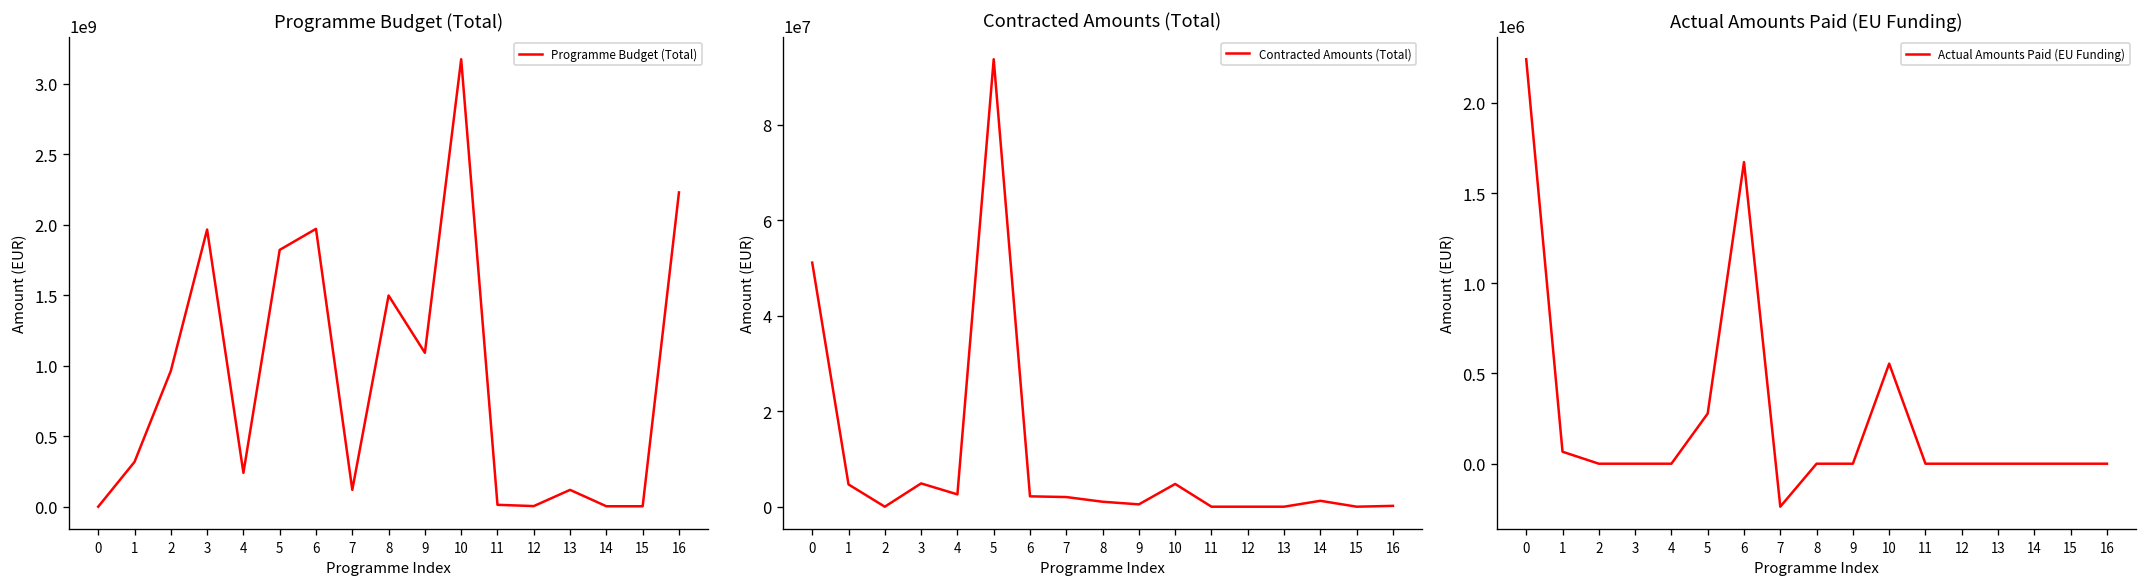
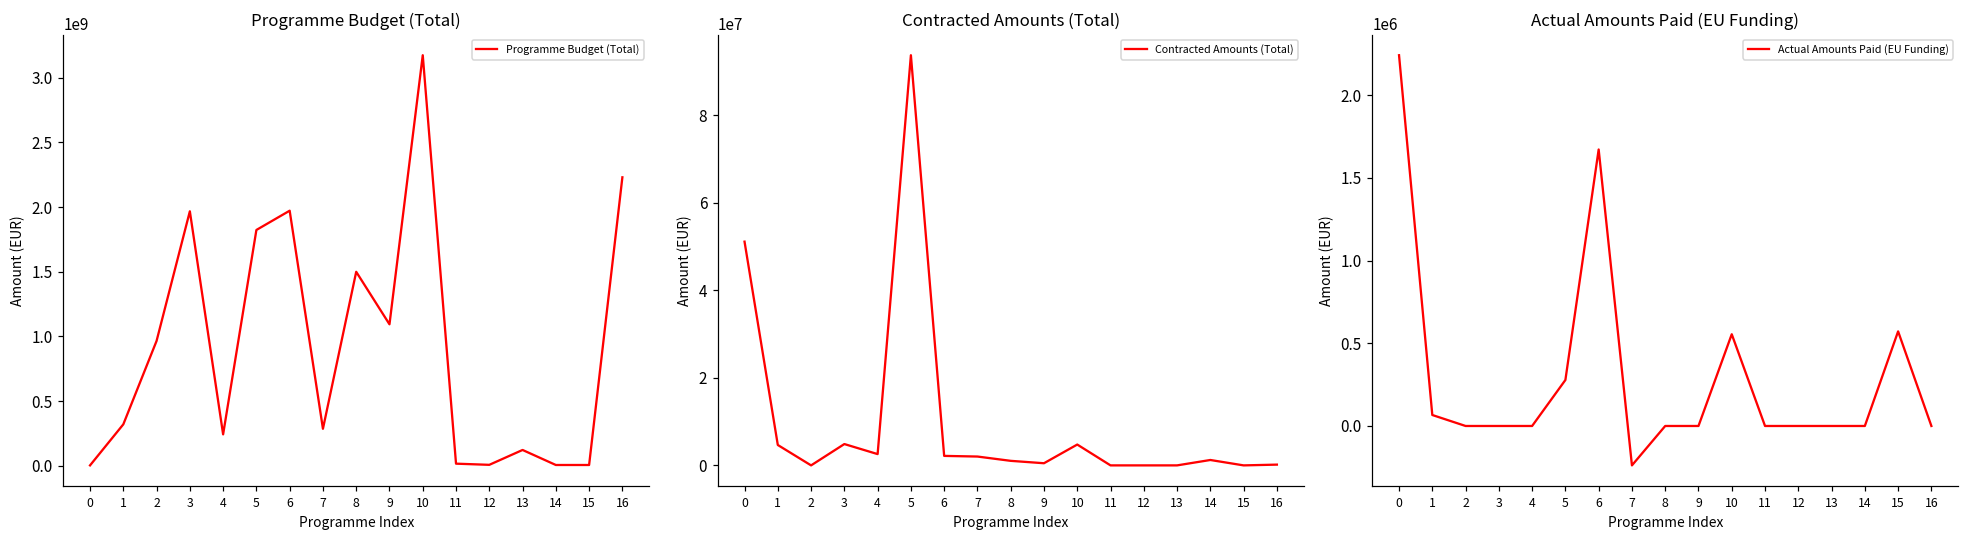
Programme Budget (Total), 7: 120000000 -> 290000000
Actual Amounts Paid (EU Funding), 15: 0 -> 570000
